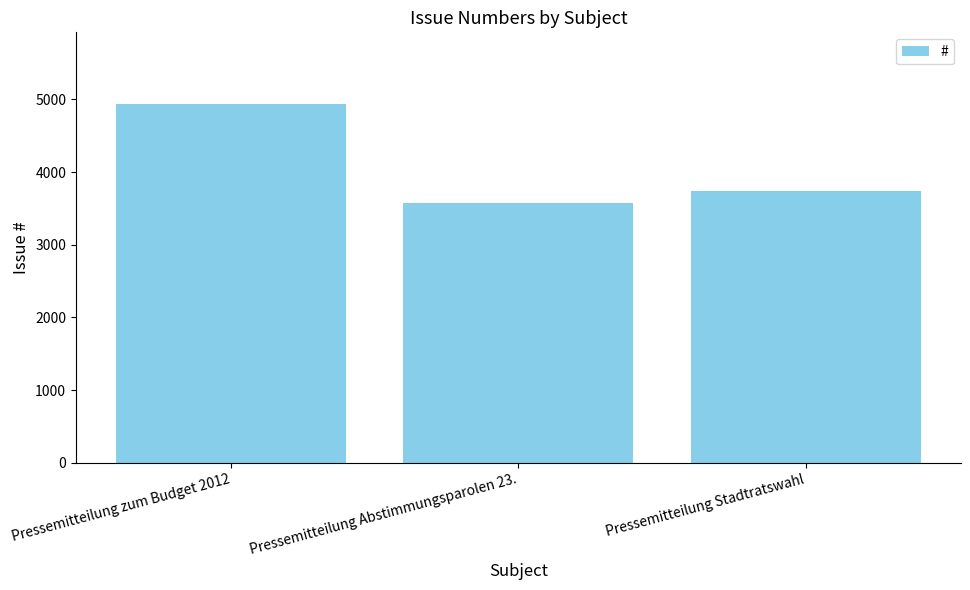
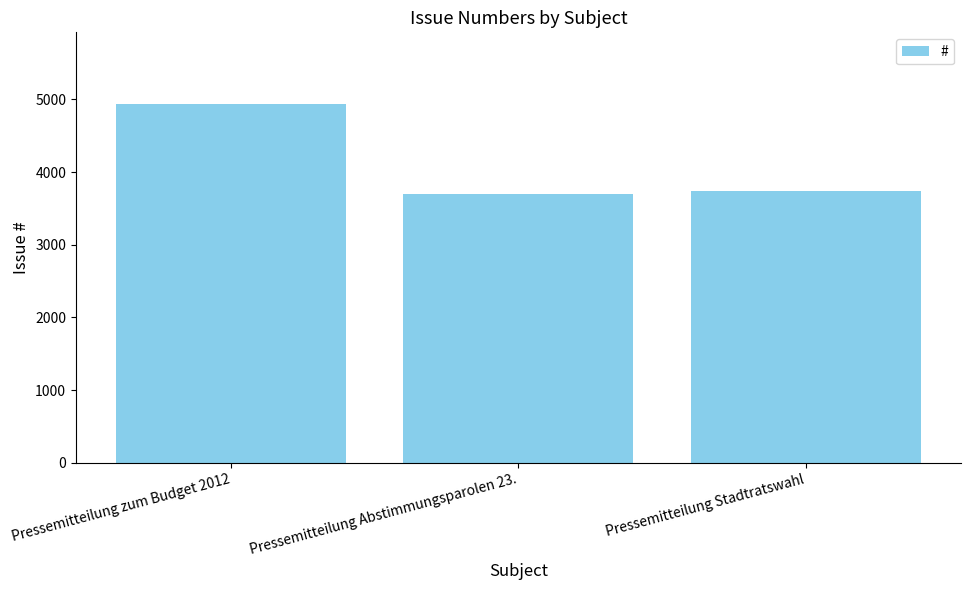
Pressemitteilung Abstimmungsparolen 23.: 3600 -> 3700
